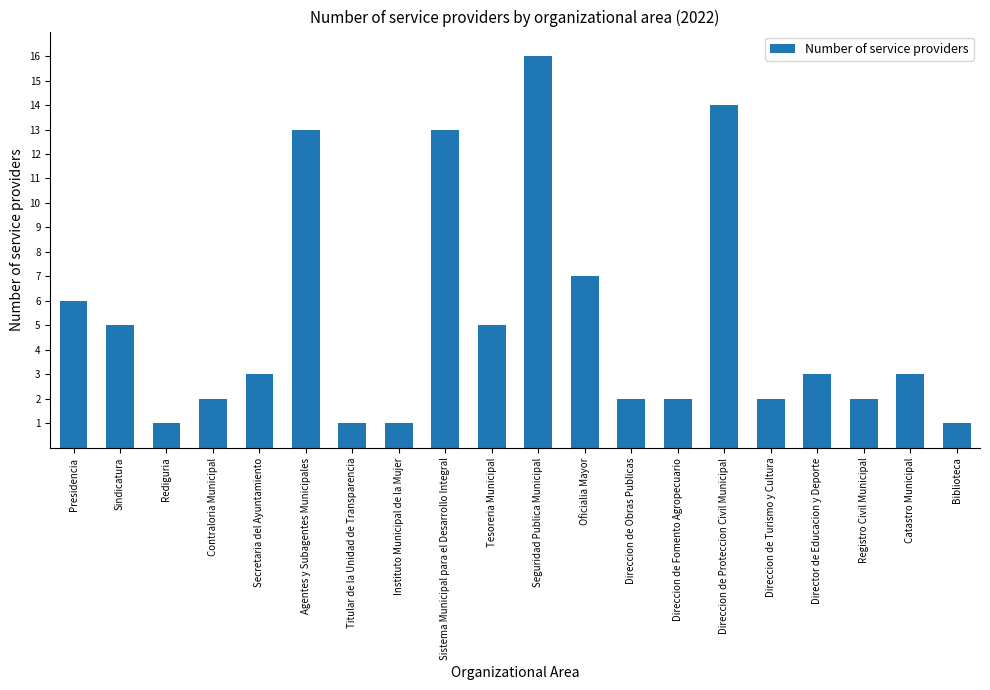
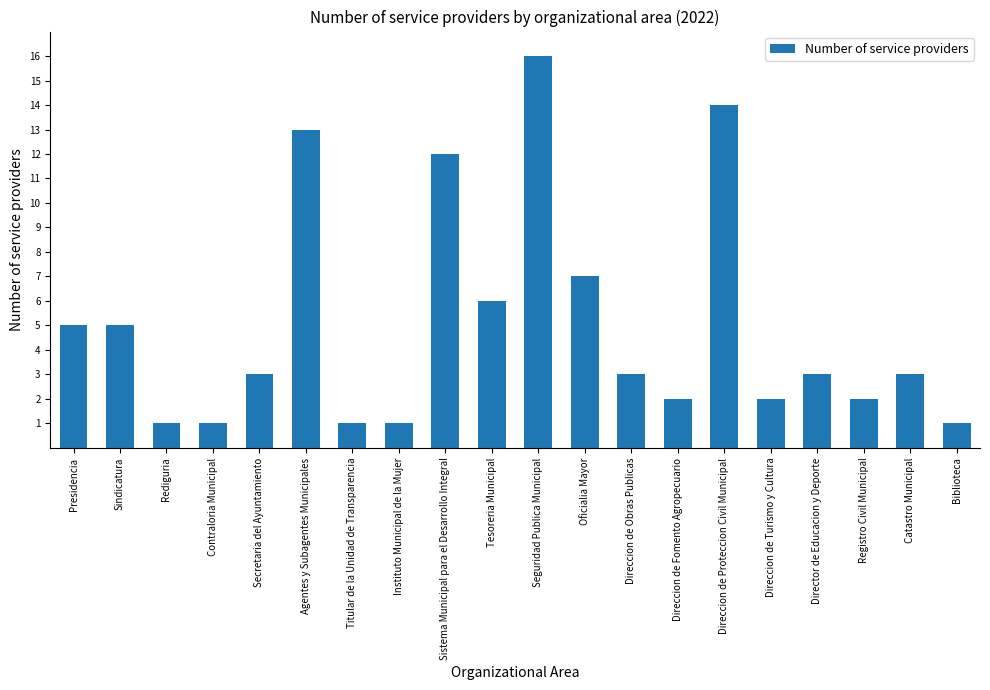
Presidencia: 6 -> 5
Contraloria Municipal: 2 -> 1
Sistema Municipal para el Desarrollo Integral: 13 -> 12
Tesoreria Municipal: 5 -> 6
Direccion de Obras Publicas: 2 -> 3
